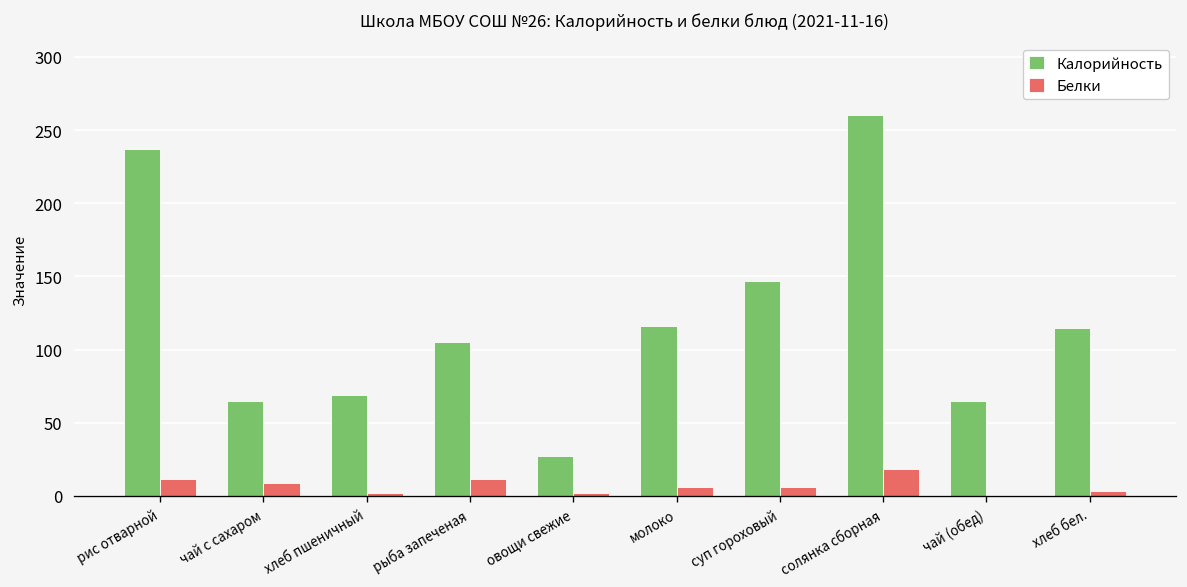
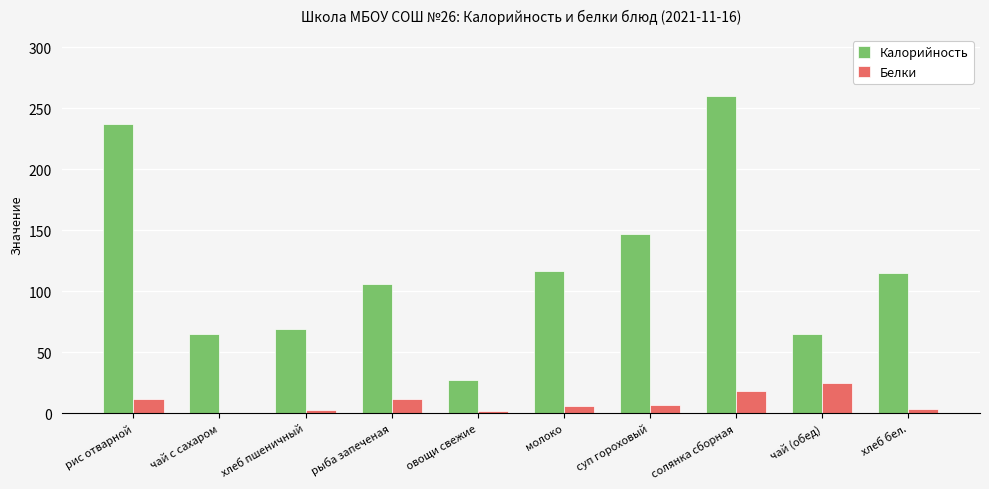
Белки, чай с сахаром: 9 -> 0
Белки, чай (обед): 0 -> 24
